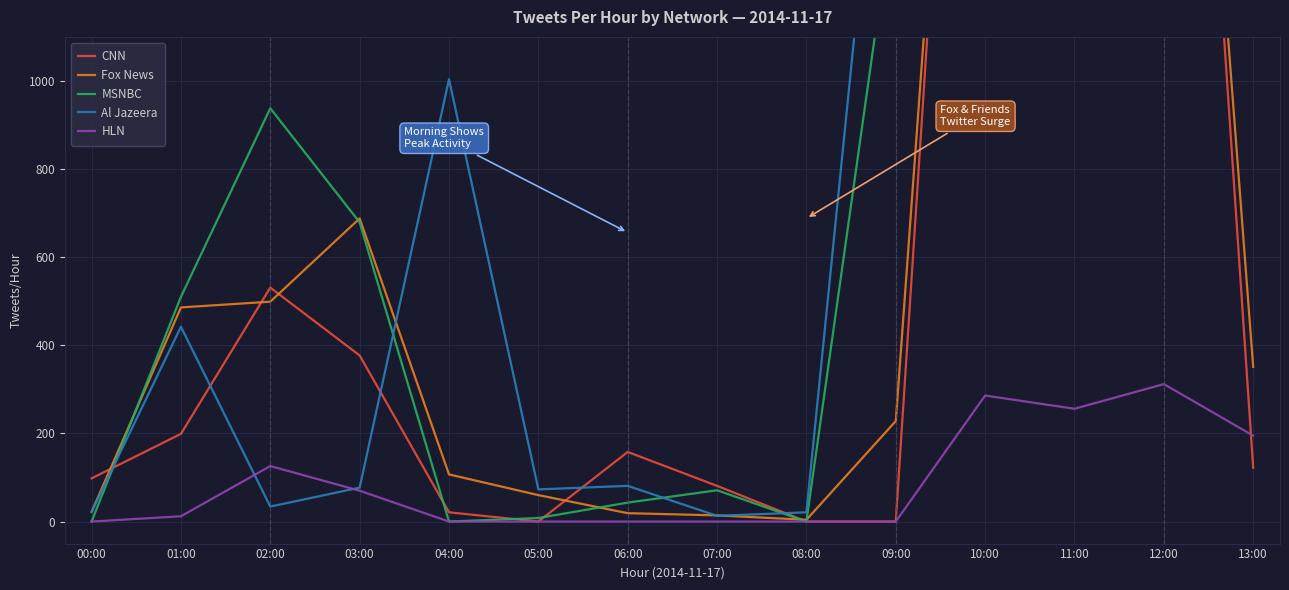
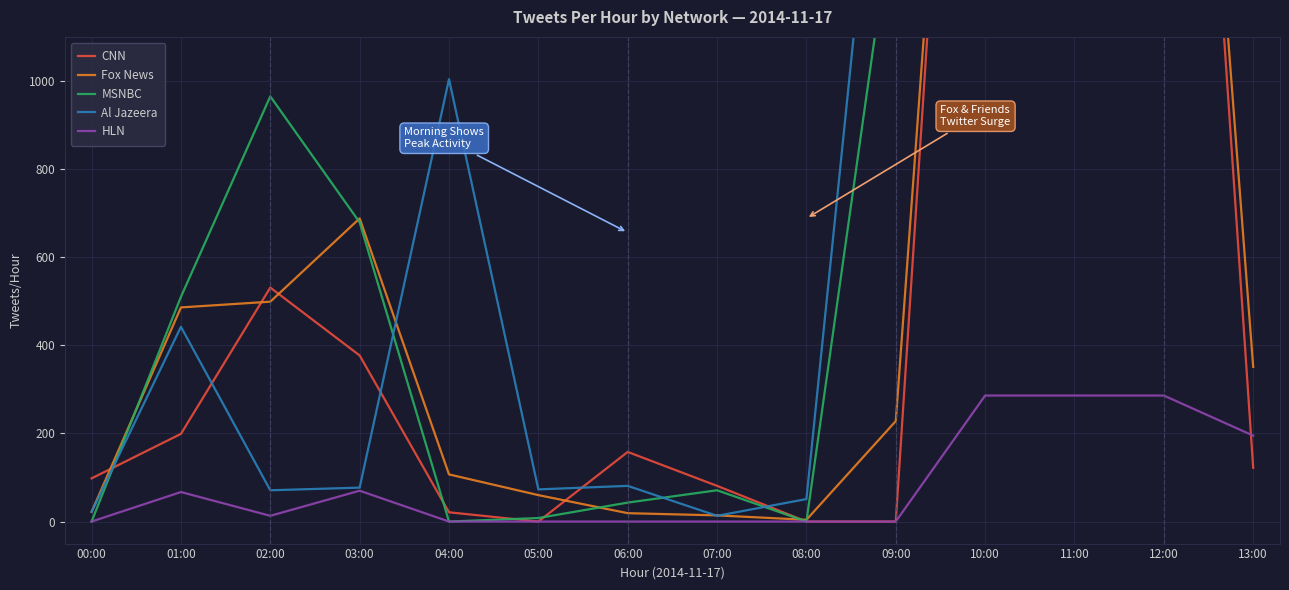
HLN, 01:00: 10 -> 70
MSNBC, 02:00: 940 -> 970
Al Jazeera, 02:00: 30 -> 70
HLN, 02:00: 130 -> 10
Al Jazeera, 08:00: 20 -> 50
HLN, 11:00: 260 -> 290
HLN, 12:00: 310 -> 290
